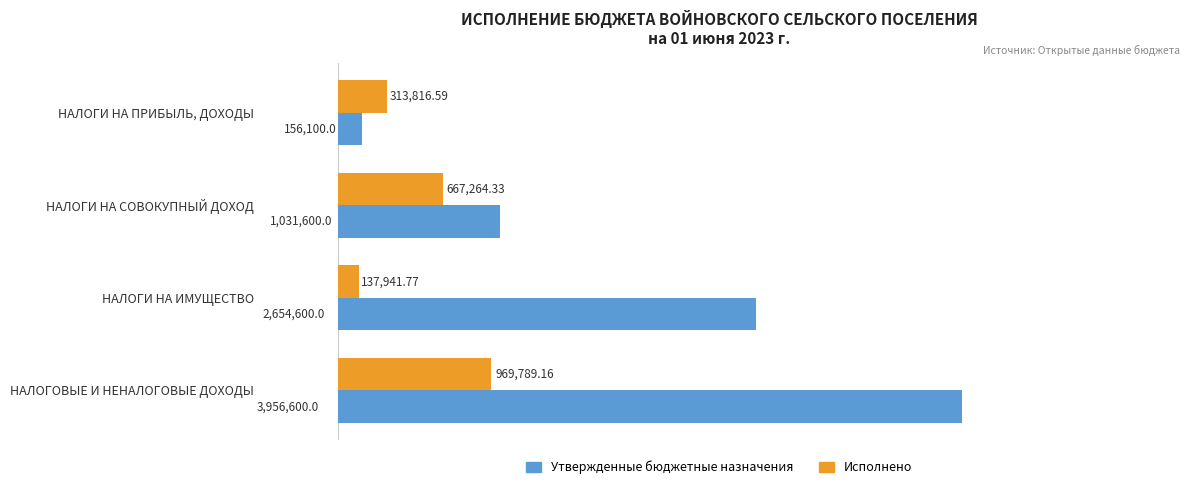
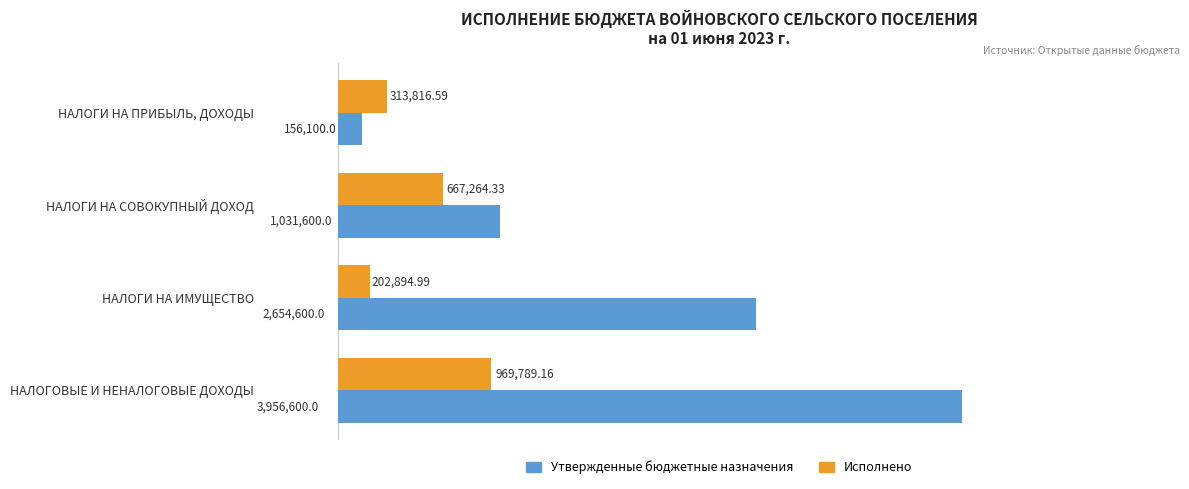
Исполнено, НАЛОГИ НА ИМУЩЕСТВО: 137,941.77 -> 202,894.99
